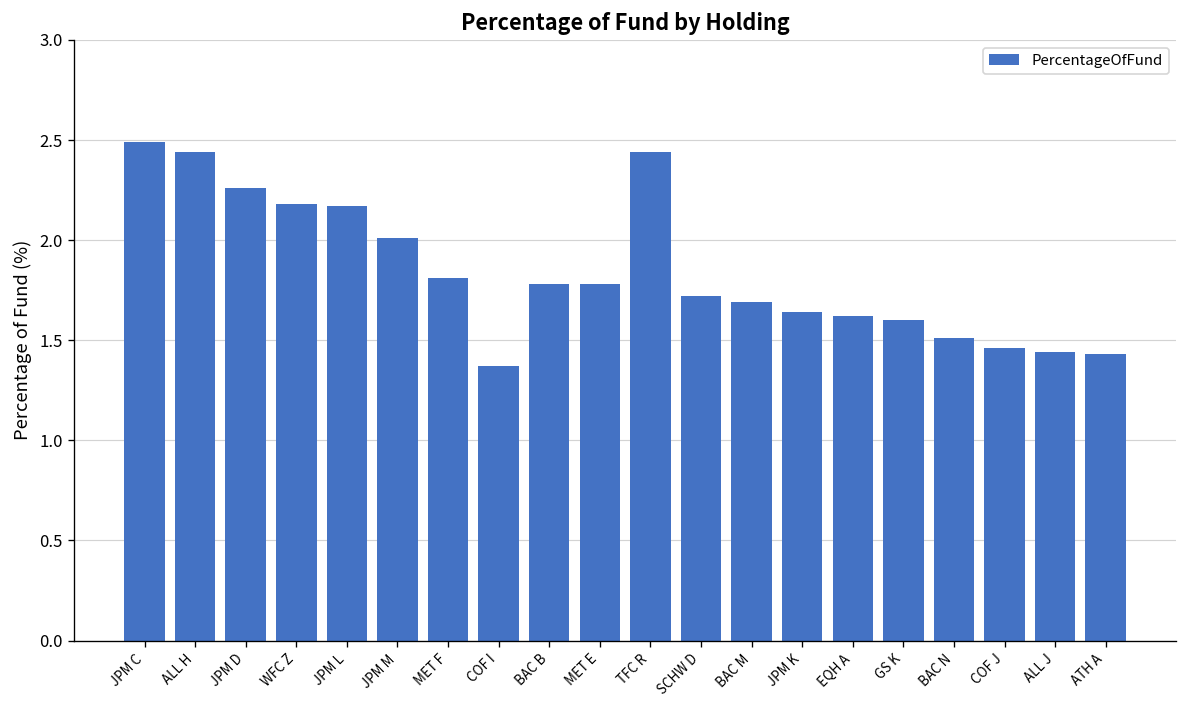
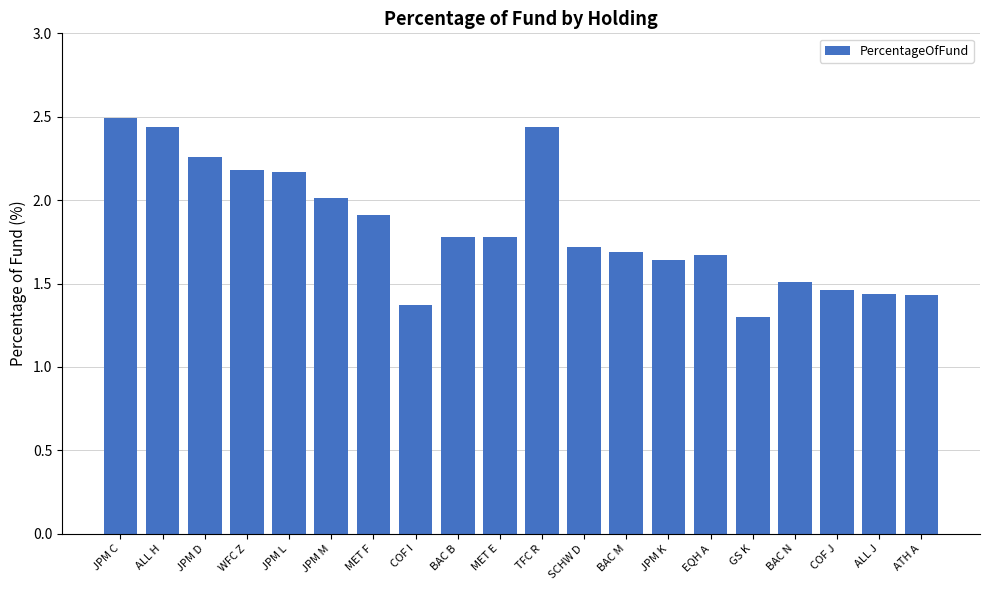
MET F: 1.81 -> 1.91
EQH A: 1.62 -> 1.67
GS K: 1.6 -> 1.3
